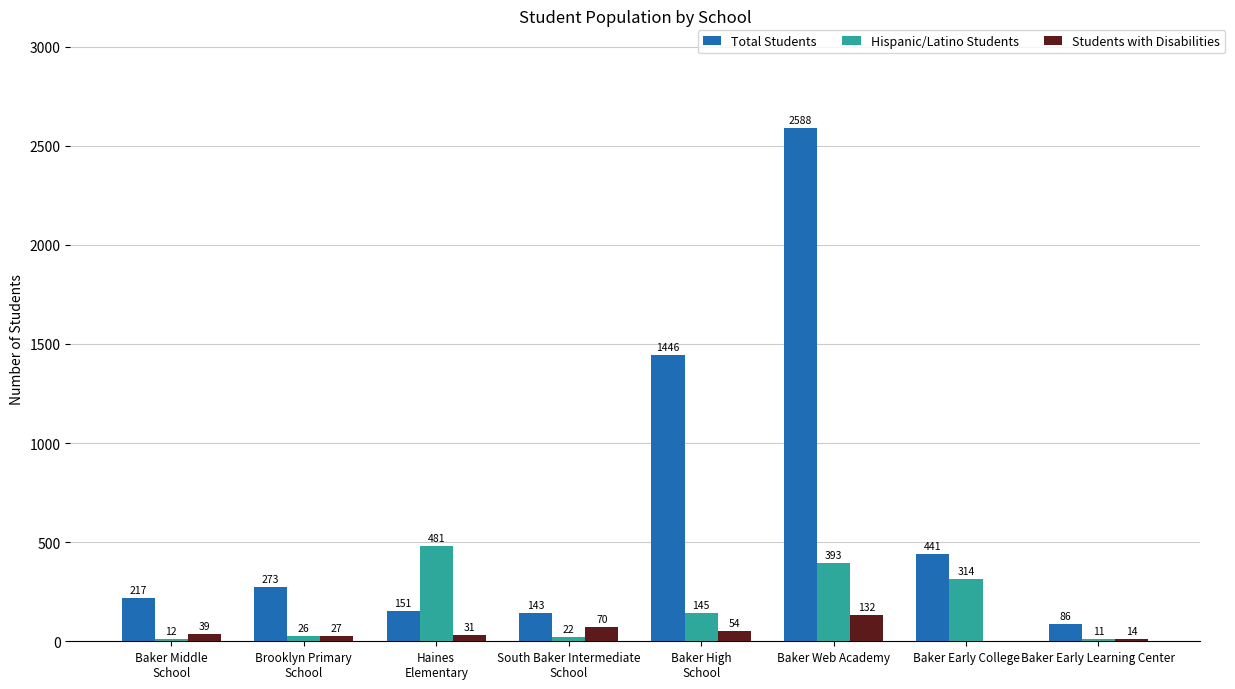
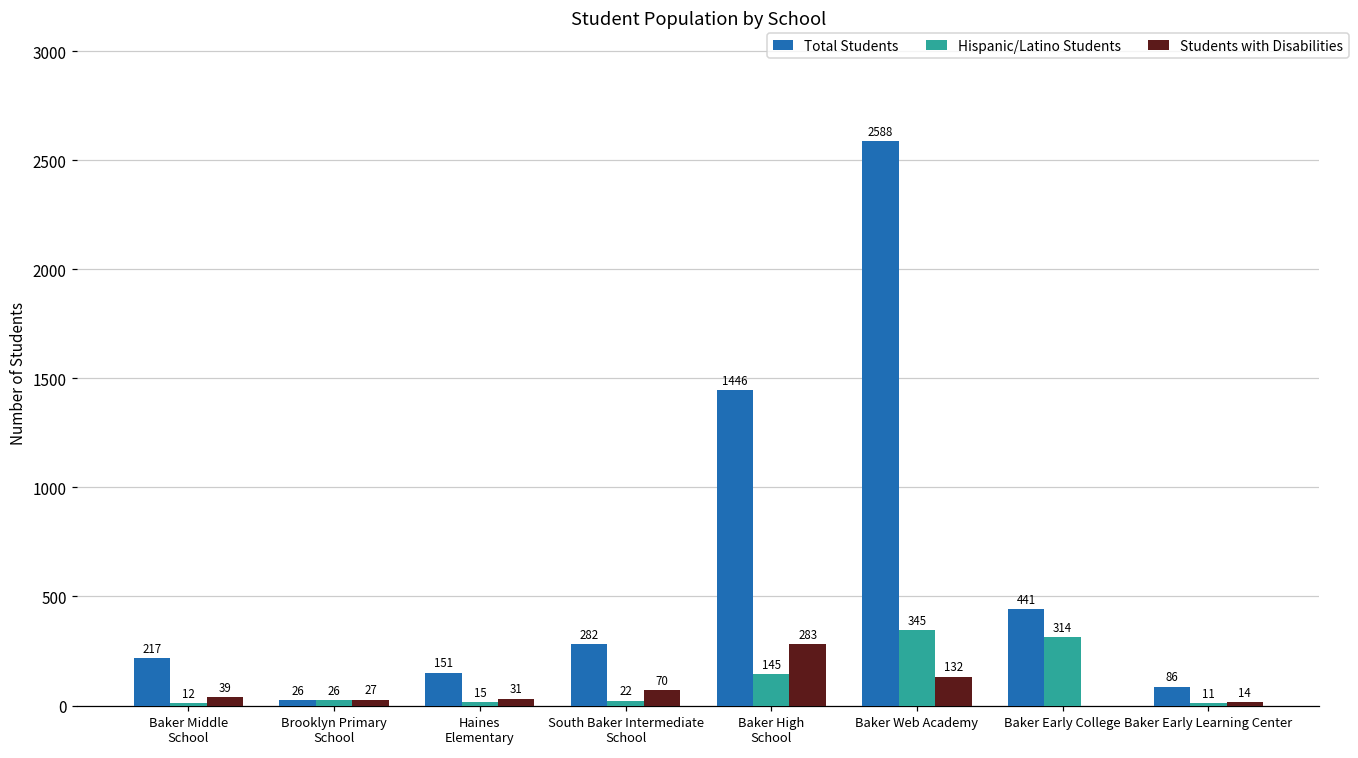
Total Students, Brooklyn Primary School: 273 -> 26
Hispanic/Latino Students, Haines Elementary: 481 -> 15
Total Students, South Baker Intermediate School: 143 -> 282
Students with Disabilities, Baker High School: 54 -> 283
Hispanic/Latino Students, Baker Web Academy: 393 -> 345
